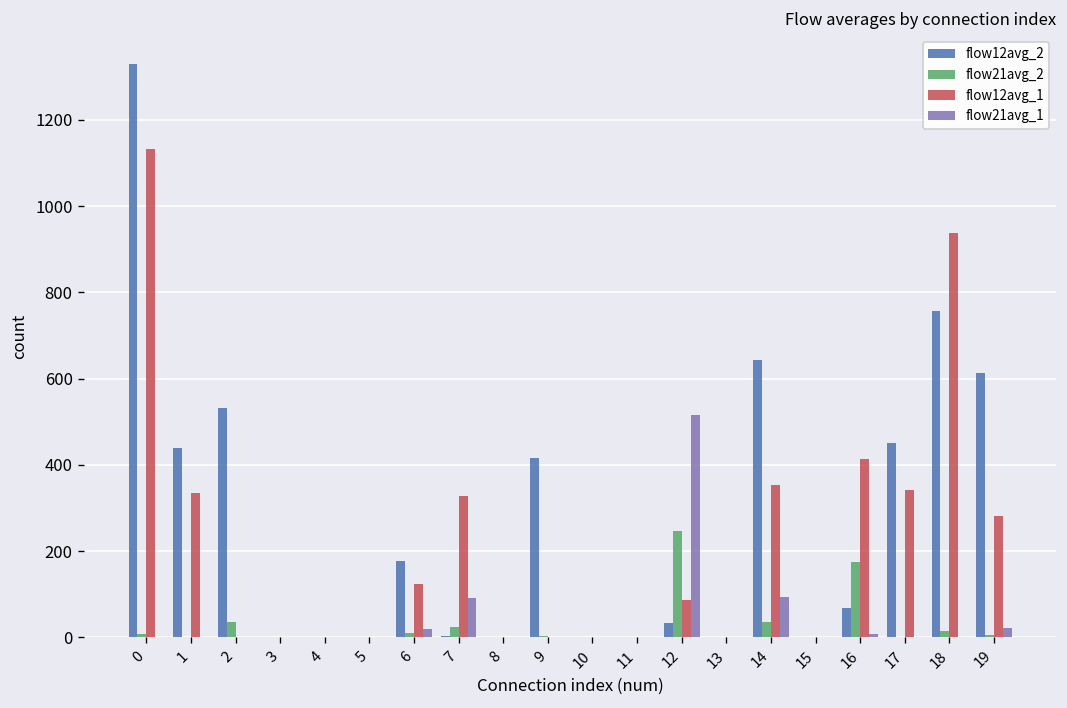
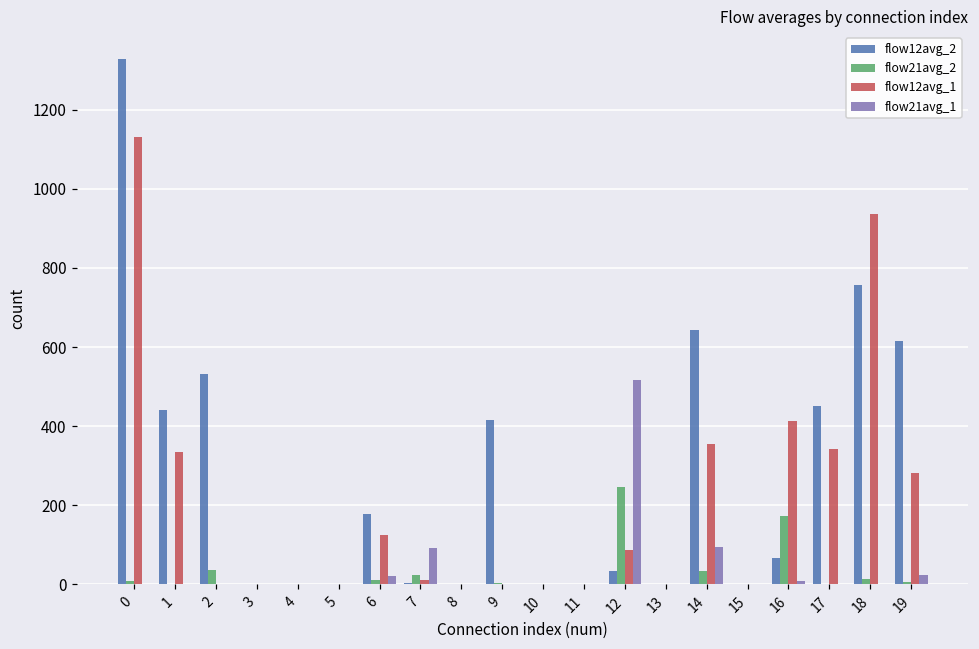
flow12avg_1, 7: 330 -> 10
